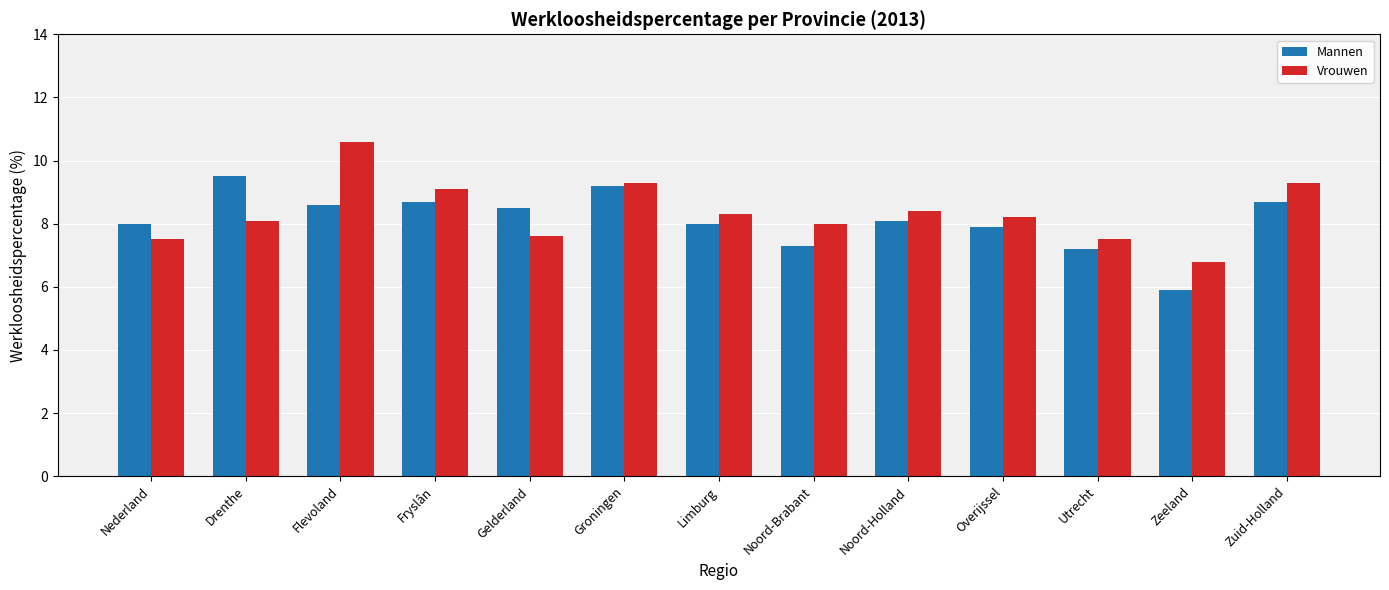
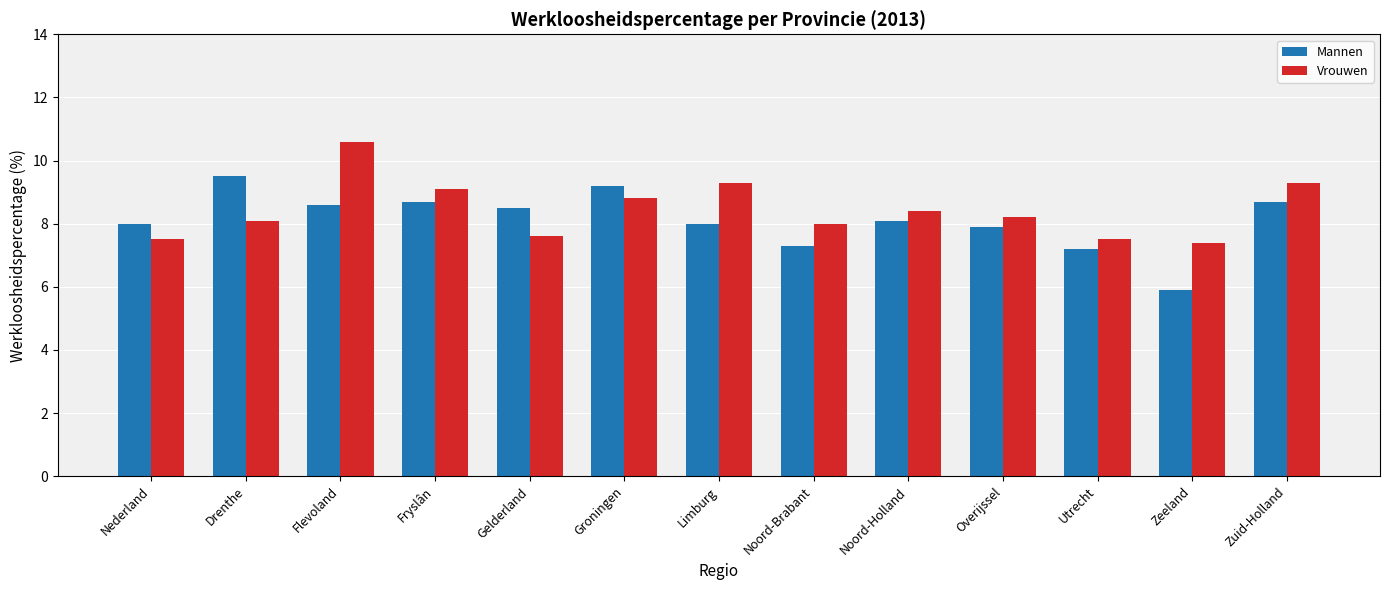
Vrouwen, Groningen: 9.3 -> 8.8
Vrouwen, Limburg: 8.3 -> 9.3
Vrouwen, Zeeland: 6.8 -> 7.4
